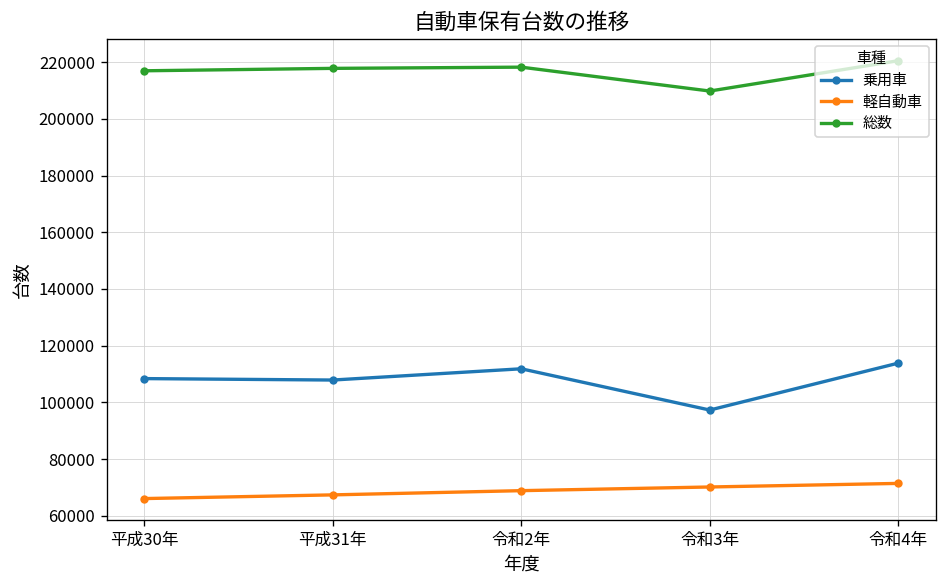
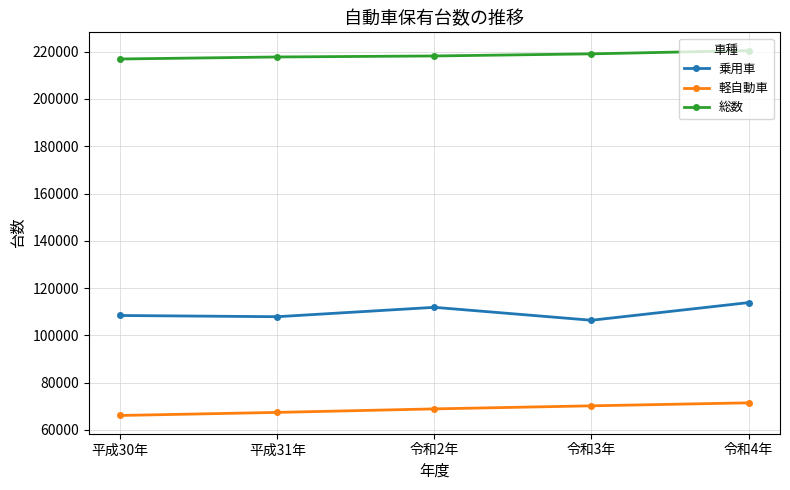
乗用車, 令和3年: 97000 -> 106000
総数, 令和3年: 210000 -> 219000
